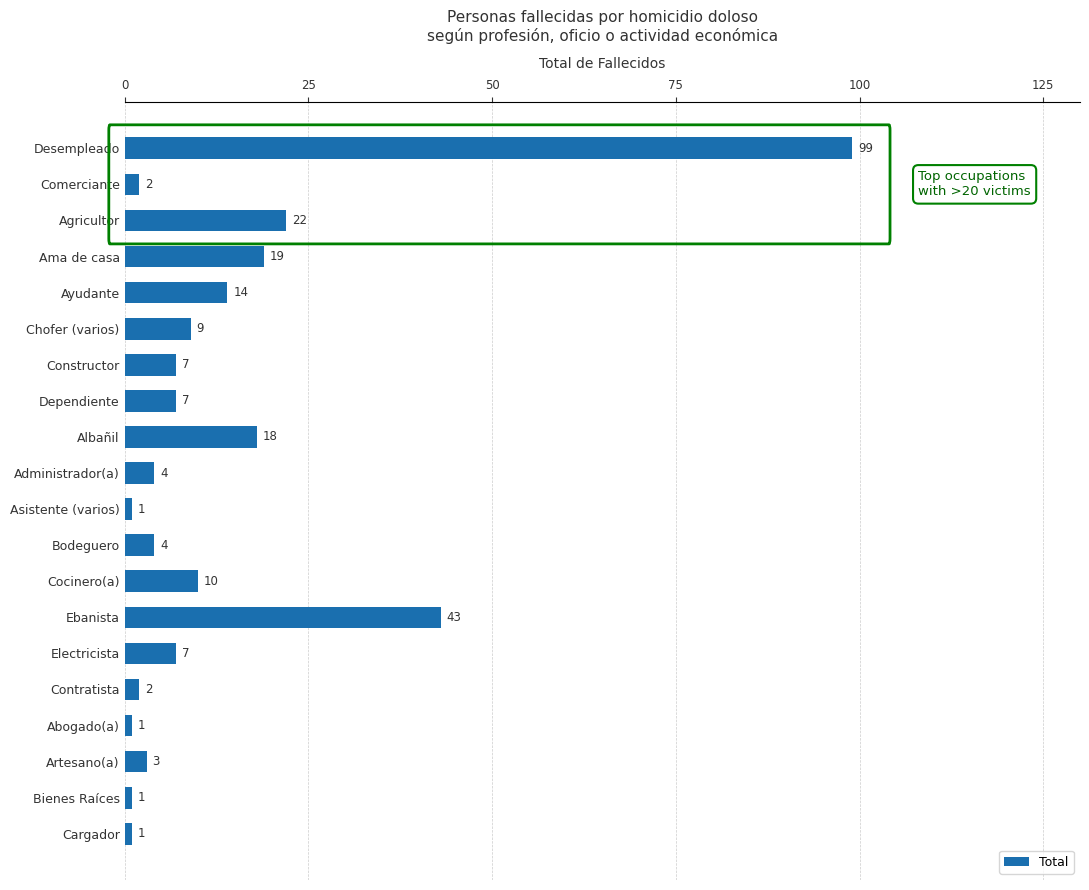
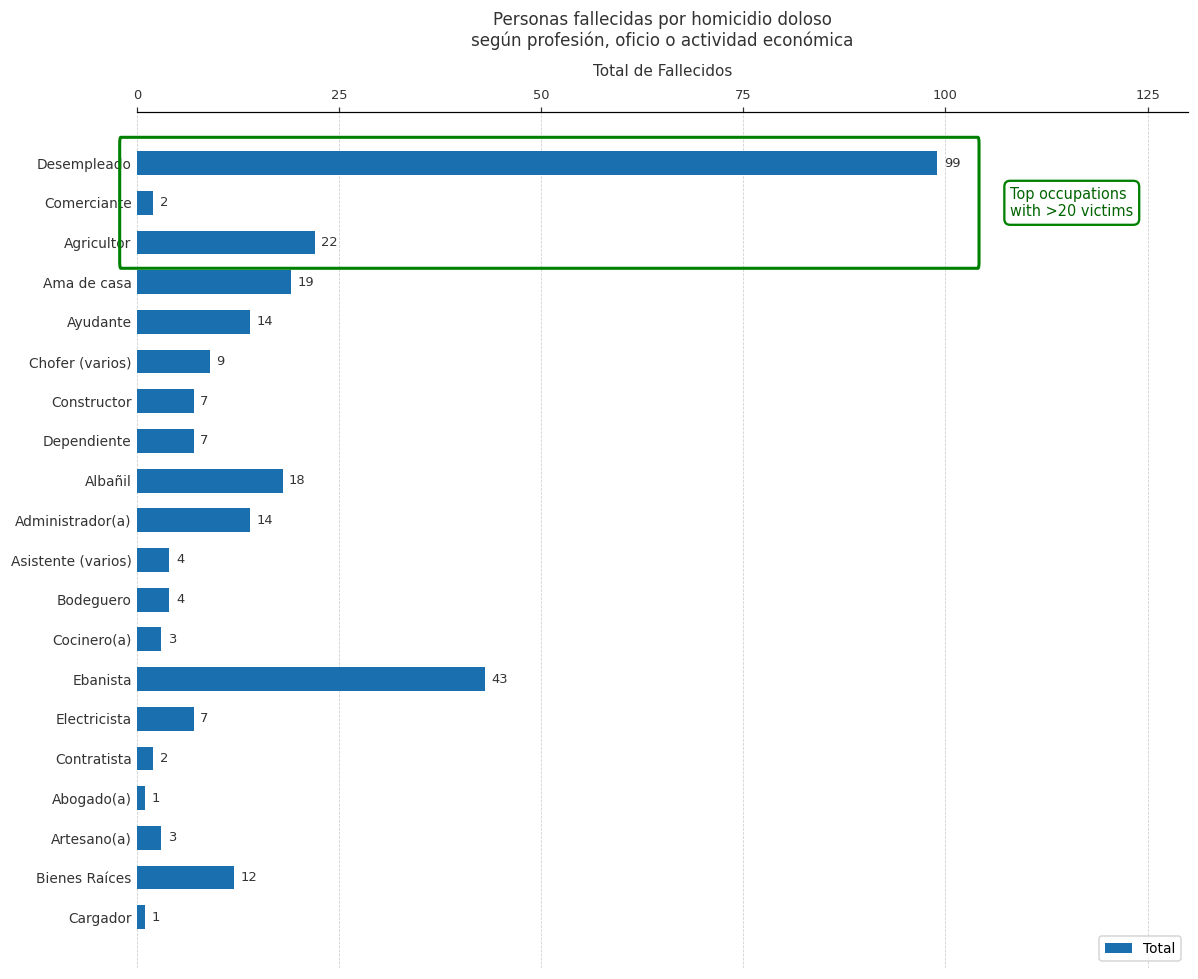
Administrador(a): 4 -> 14
Asistente (varios): 1 -> 4
Cocinero(a): 10 -> 3
Bienes Raíces: 1 -> 12
